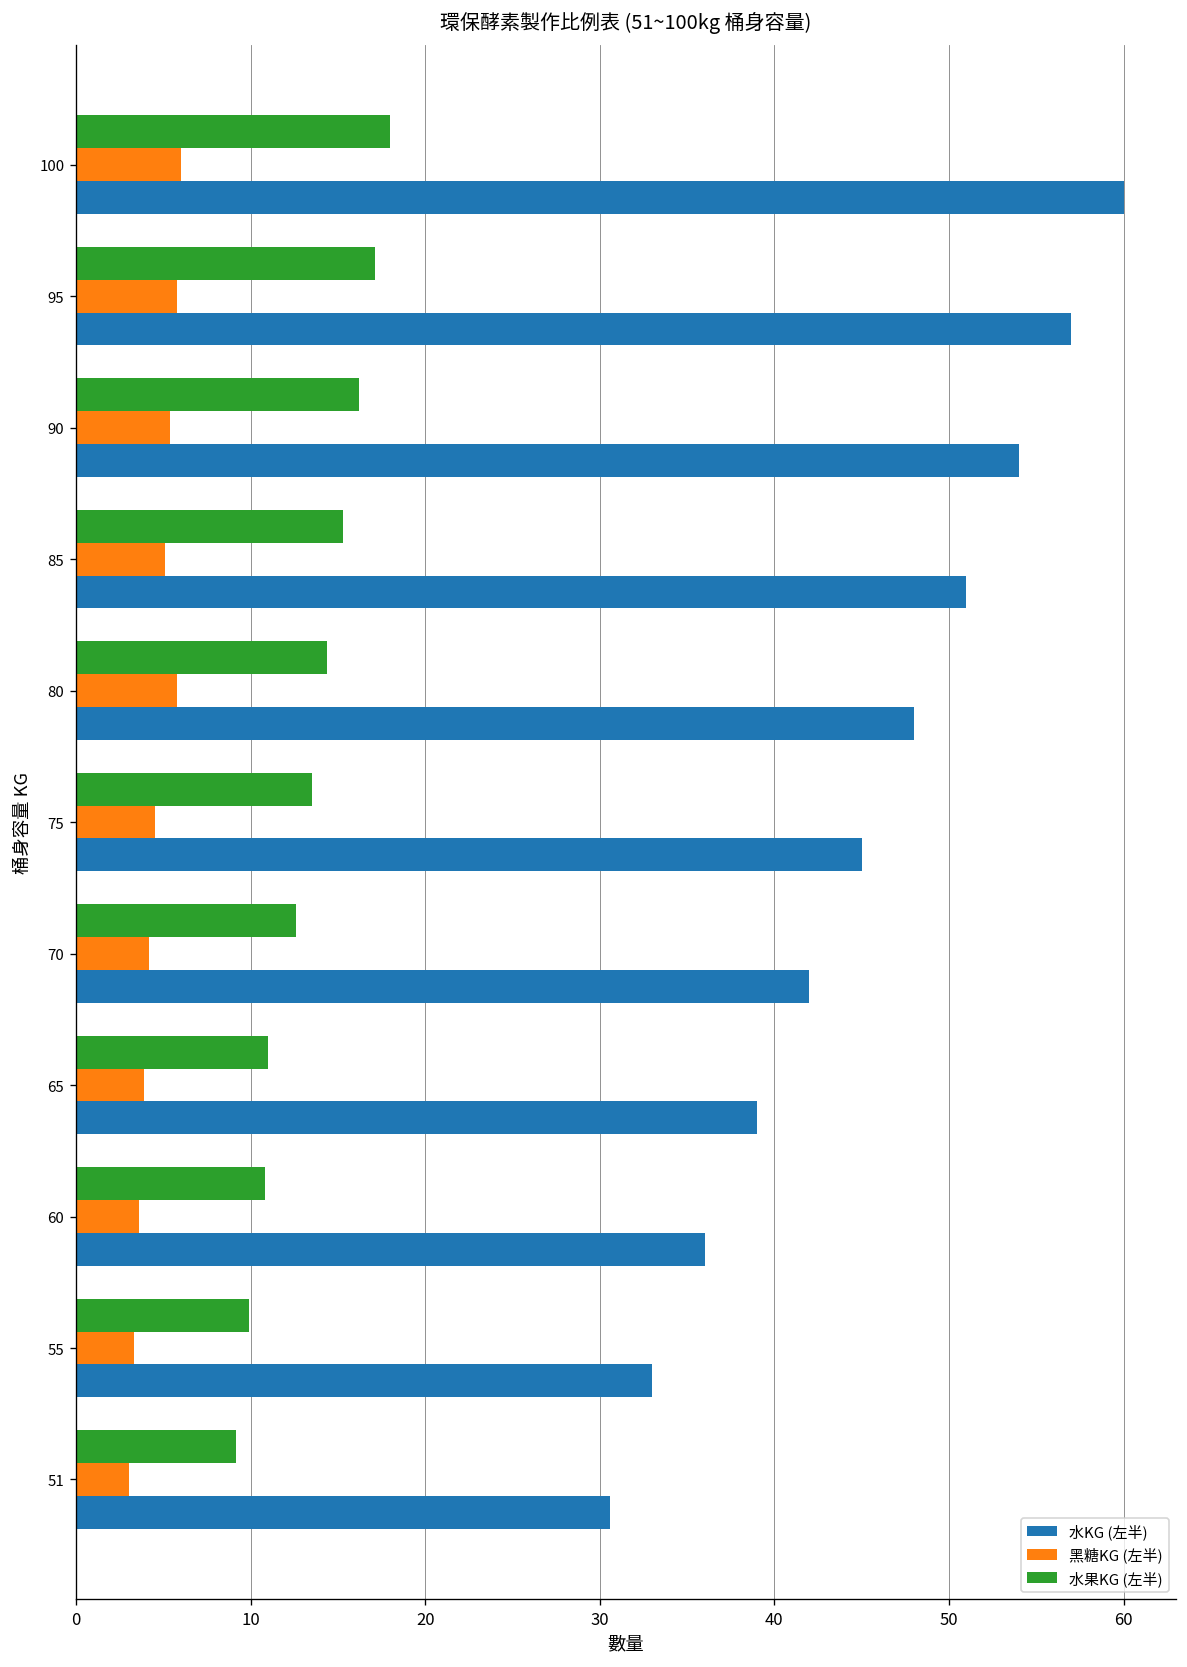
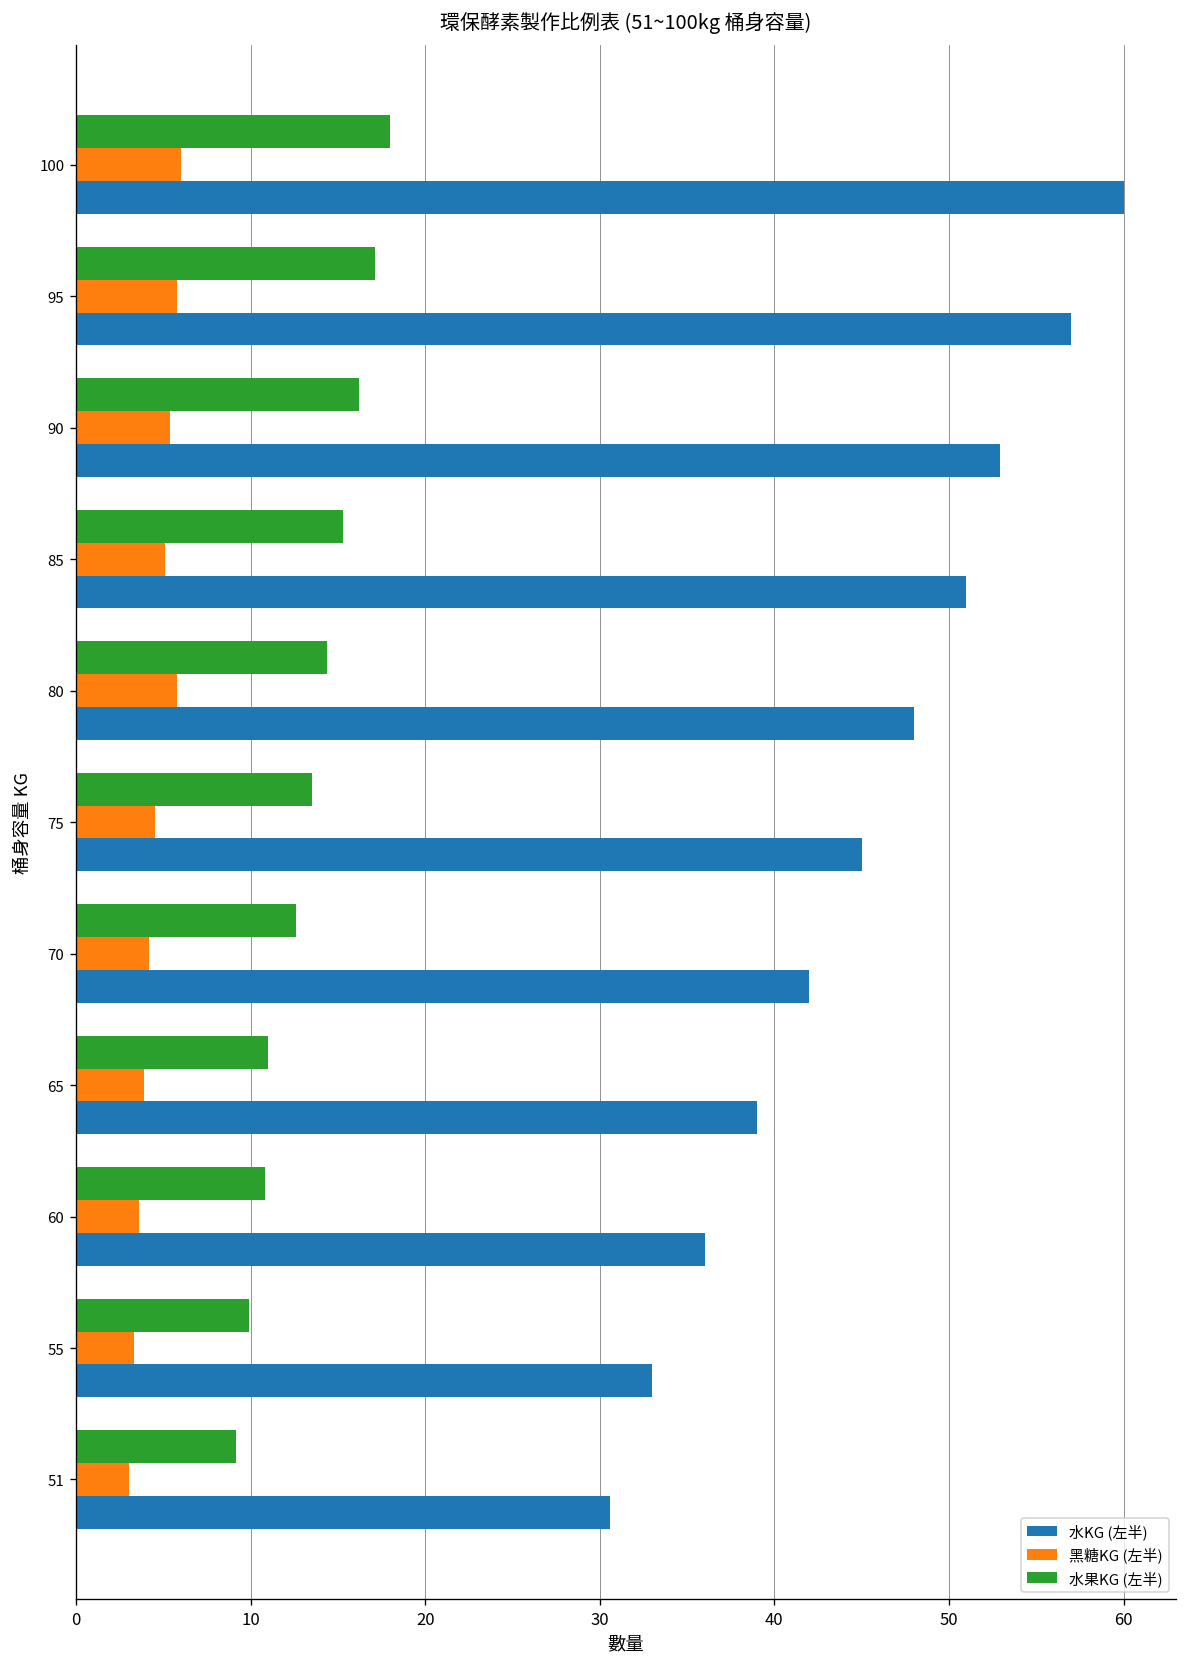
水KG (左半), 90: 54.0 -> 52.9
